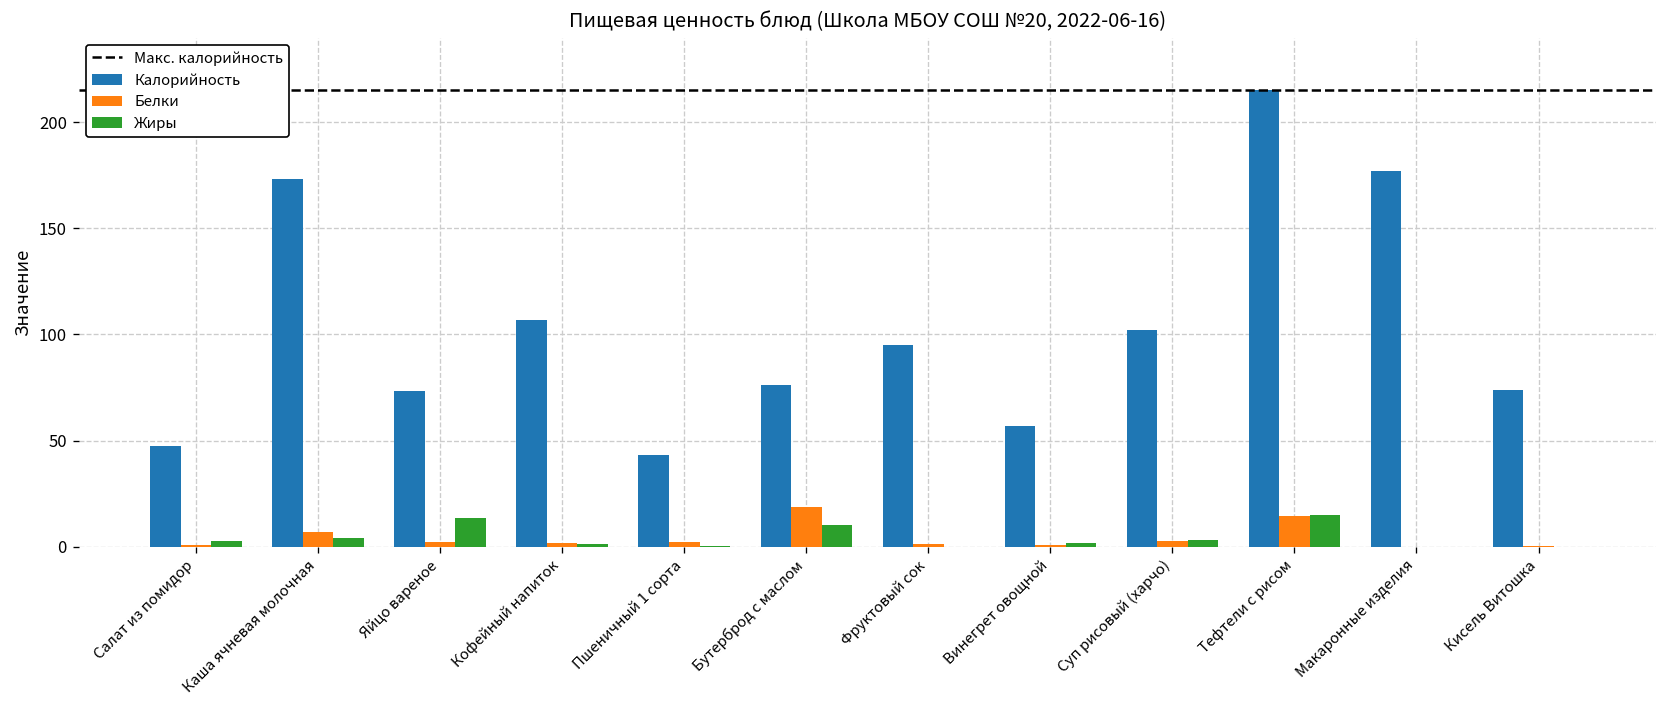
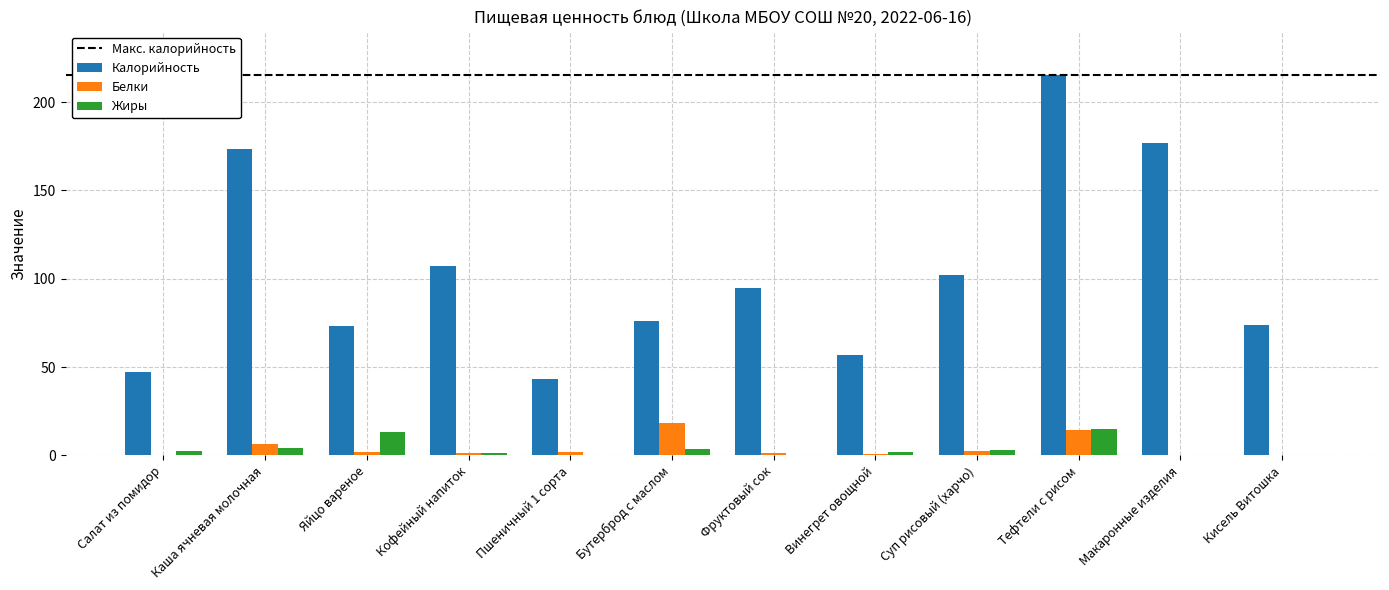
Жиры, Бутерброд с маслом: 10 -> 4
